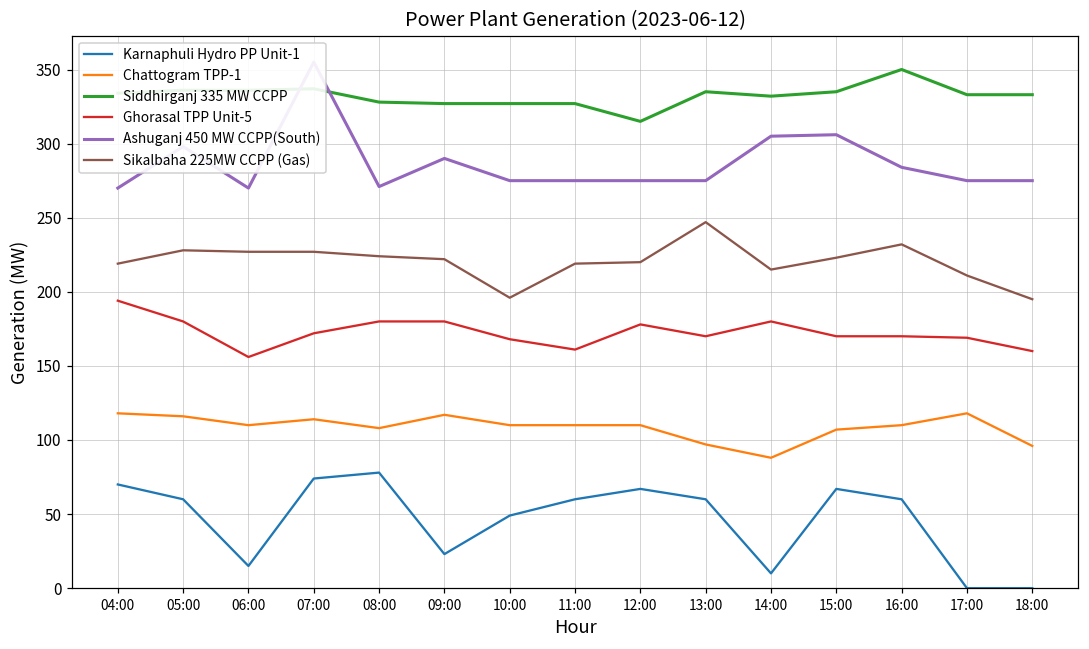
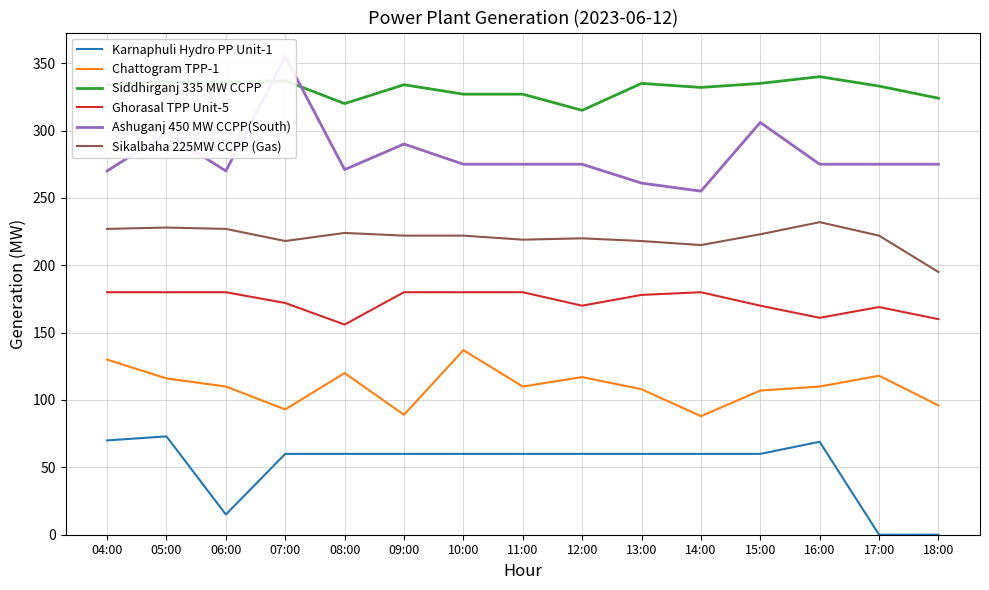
Chattogram TPP-1, 04:00: 118 -> 130
Ghorasal TPP Unit-5, 04:00: 194 -> 180
Sikalbaha 225MW CCPP (Gas), 04:00: 219 -> 227
Karnaphuli Hydro PP Unit-1, 05:00: 60 -> 73
Ghorasal TPP Unit-5, 06:00: 156 -> 180
Karnaphuli Hydro PP Unit-1, 07:00: 74 -> 60
Chattogram TPP-1, 07:00: 114 -> 93
Sikalbaha 225MW CCPP (Gas), 07:00: 227 -> 218
Karnaphuli Hydro PP Unit-1, 08:00: 78 -> 60
Chattogram TPP-1, 08:00: 108 -> 120
Siddhirganj 335 MW CCPP, 08:00: 328 -> 320
Ghorasal TPP Unit-5, 08:00: 180 -> 156
Karnaphuli Hydro PP Unit-1, 09:00: 23 -> 60
Chattogram TPP-1, 09:00: 117 -> 89
Siddhirganj 335 MW CCPP, 09:00: 327 -> 334
Karnaphuli Hydro PP Unit-1, 10:00: 49 -> 60
Chattogram TPP-1, 10:00: 110 -> 137
Ghorasal TPP Unit-5, 10:00: 168 -> 180
Sikalbaha 225MW CCPP (Gas), 10:00: 196 -> 222
Ghorasal TPP Unit-5, 11:00: 161 -> 180
Karnaphuli Hydro PP Unit-1, 12:00: 67 -> 60
Chattogram TPP-1, 12:00: 110 -> 117
Ghorasal TPP Unit-5, 12:00: 178 -> 170
Chattogram TPP-1, 13:00: 97 -> 108
Ghorasal TPP Unit-5, 13:00: 170 -> 178
Ashuganj 450 MW CCPP(South), 13:00: 275 -> 261
Sikalbaha 225MW CCPP (Gas), 13:00: 247 -> 218
Karnaphuli Hydro PP Unit-1, 14:00: 10 -> 60
Ashuganj 450 MW CCPP(South), 14:00: 305 -> 255
Karnaphuli Hydro PP Unit-1, 15:00: 67 -> 60
Karnaphuli Hydro PP Unit-1, 16:00: 60 -> 69
Siddhirganj 335 MW CCPP, 16:00: 350 -> 340
Ghorasal TPP Unit-5, 16:00: 170 -> 161
Ashuganj 450 MW CCPP(South), 16:00: 284 -> 275
Sikalbaha 225MW CCPP (Gas), 17:00: 211 -> 222
Siddhirganj 335 MW CCPP, 18:00: 333 -> 324
